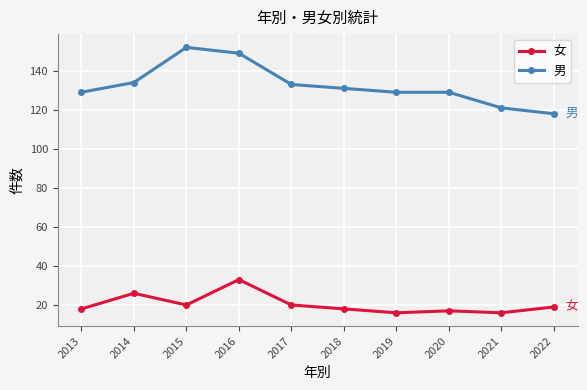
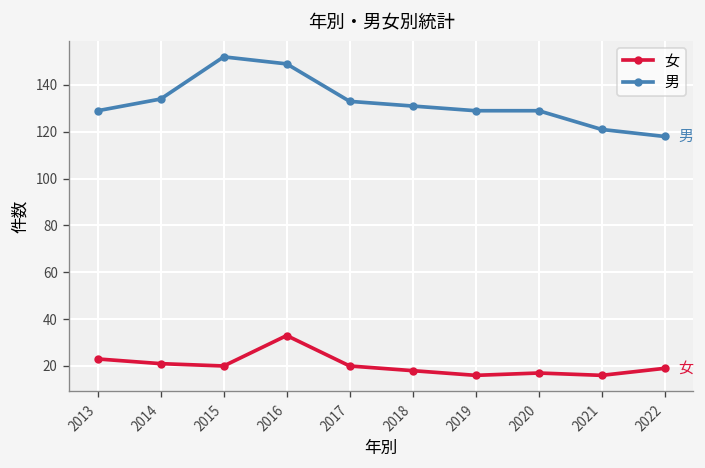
女, 2013: 18 -> 23
女, 2014: 26 -> 21
